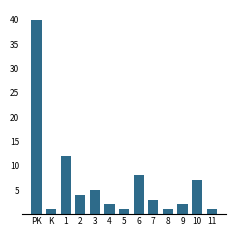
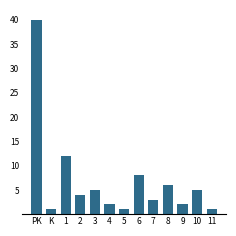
8: 1 -> 6
10: 7 -> 5
